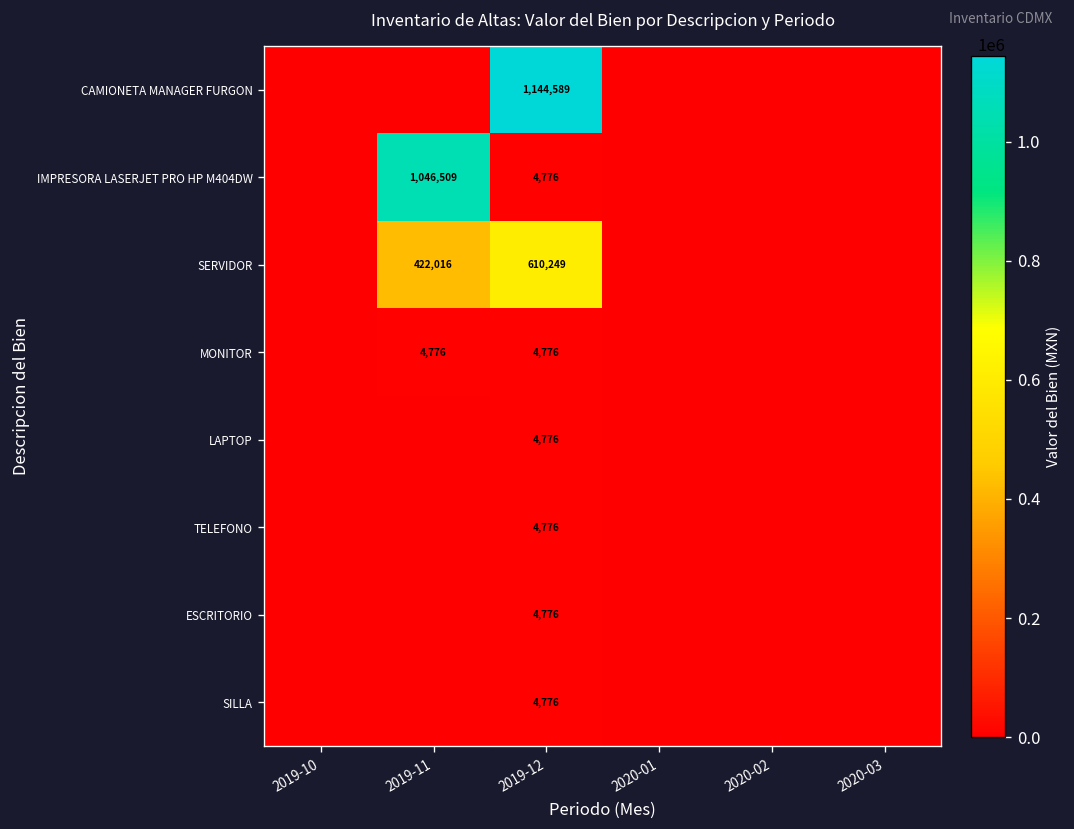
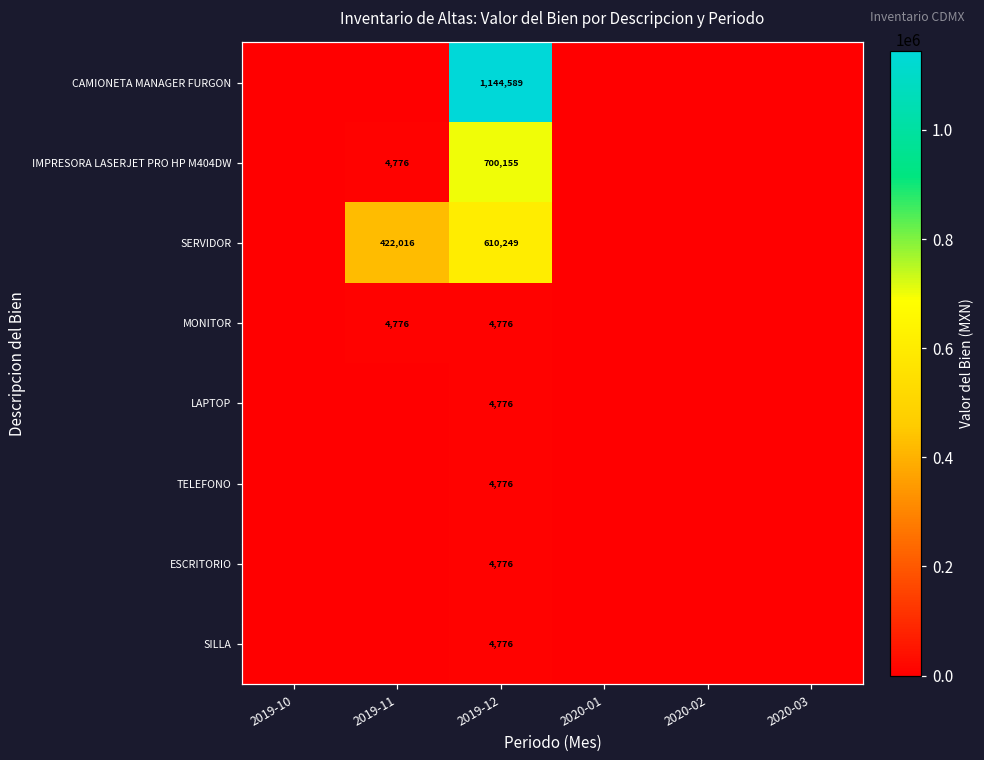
IMPRESORA LASERJET PRO HP M404DW, 2019-11: 1,046,509 -> 4,776
IMPRESORA LASERJET PRO HP M404DW, 2019-12: 4,776 -> 700,155
